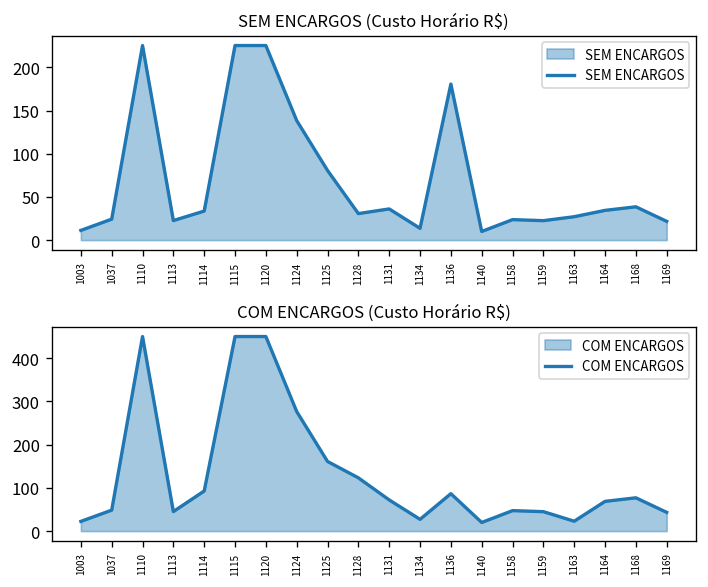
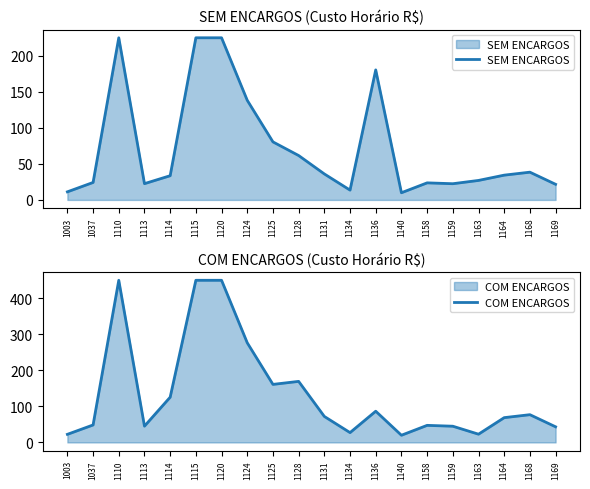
SEM ENCARGOS (Custo Horário R$), 1128: 30 -> 60
COM ENCARGOS (Custo Horário R$), 1114: 90 -> 130
COM ENCARGOS (Custo Horário R$), 1128: 120 -> 170
